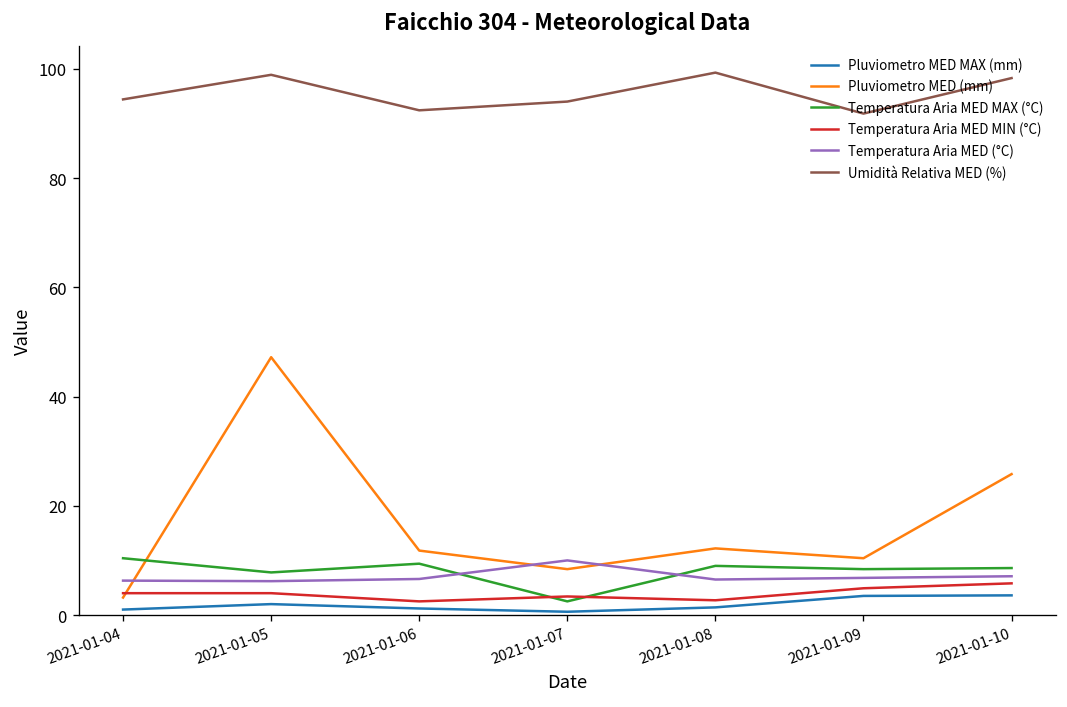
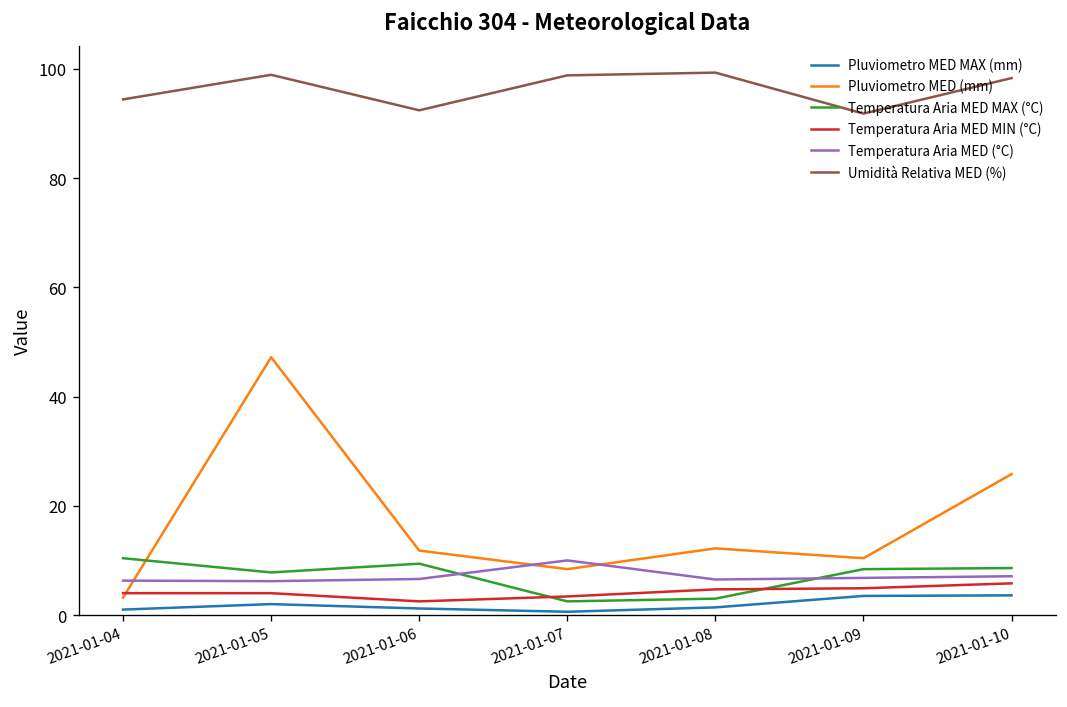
Umidità Relativa MED (%), 2021-01-07: 94 -> 99
Temperatura Aria MED MAX (°C), 2021-01-08: 9 -> 3
Temperatura Aria MED MIN (°C), 2021-01-08: 3 -> 5
